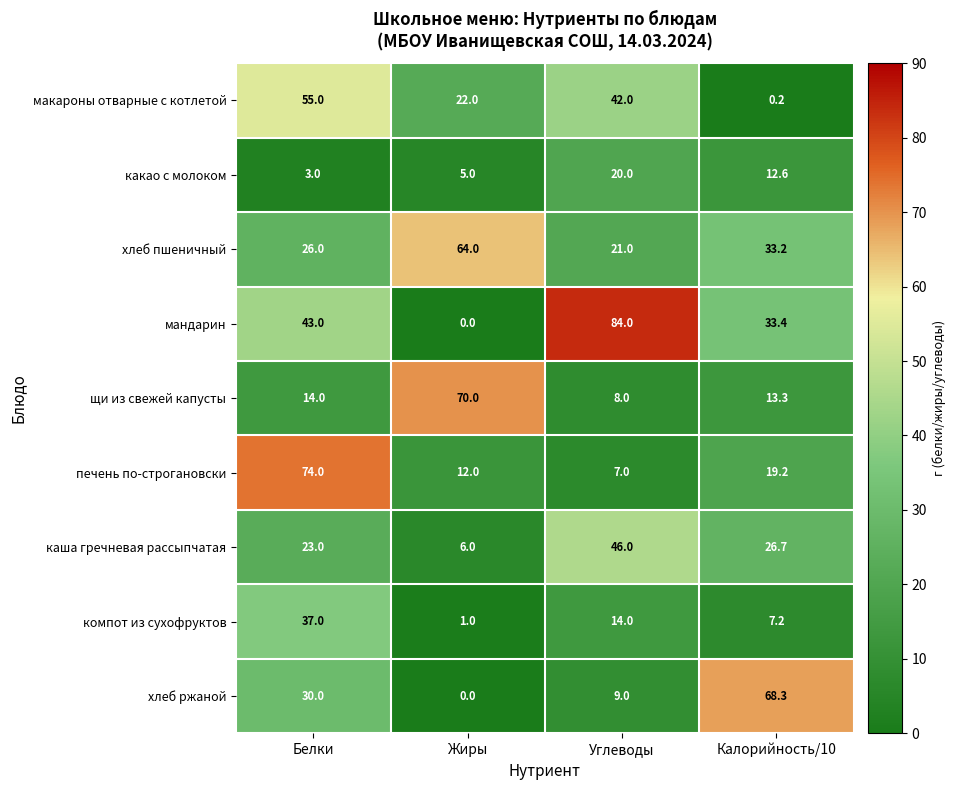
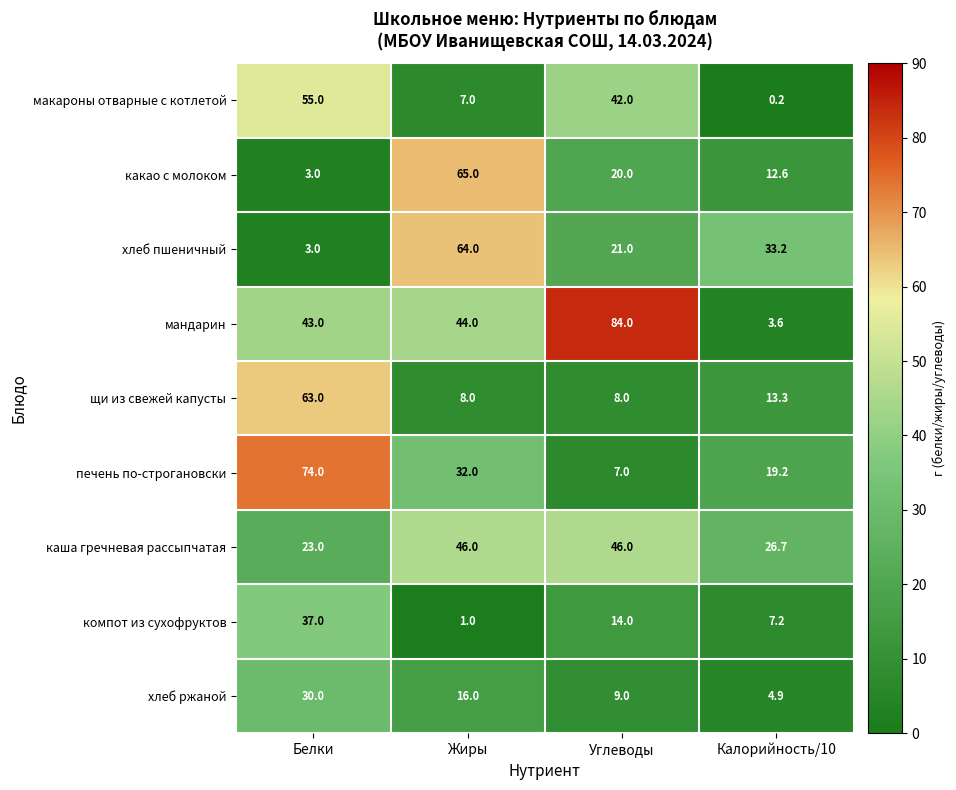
макароны отварные с котлетой, Жиры: 22.0 -> 7.0
какао с молоком, Жиры: 5.0 -> 65.0
хлеб пшеничный, Белки: 26.0 -> 3.0
мандарин, Жиры: 0.0 -> 44.0
мандарин, Калорийность/10: 33.4 -> 3.6
щи из свежей капусты, Белки: 14.0 -> 63.0
щи из свежей капусты, Жиры: 70.0 -> 8.0
печень по-строгановски, Жиры: 12.0 -> 32.0
каша гречневая рассыпчатая, Жиры: 6.0 -> 46.0
хлеб ржаной, Жиры: 0.0 -> 16.0
хлеб ржаной, Калорийность/10: 68.3 -> 4.9
